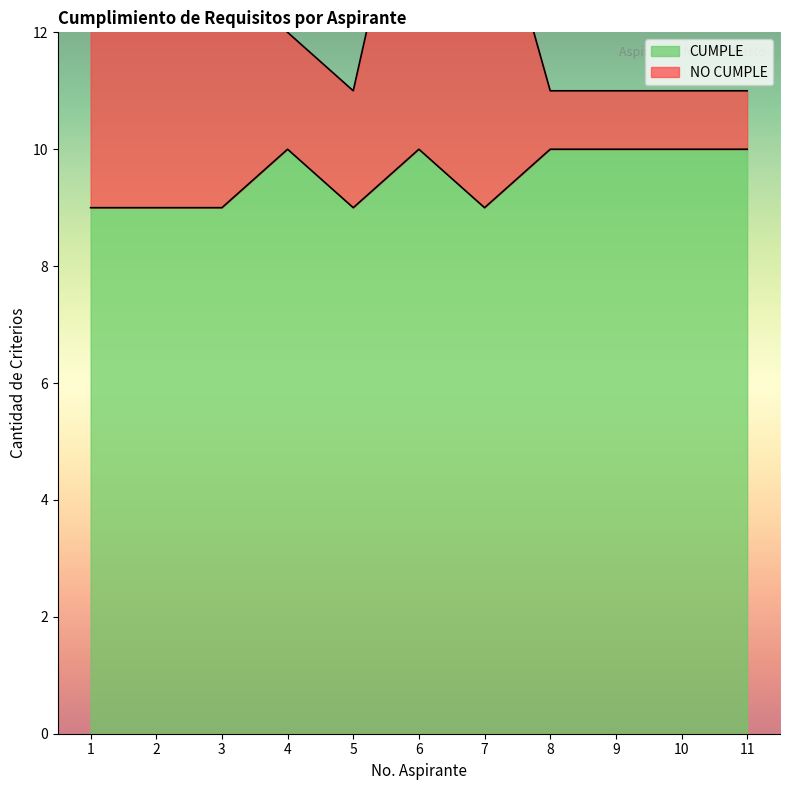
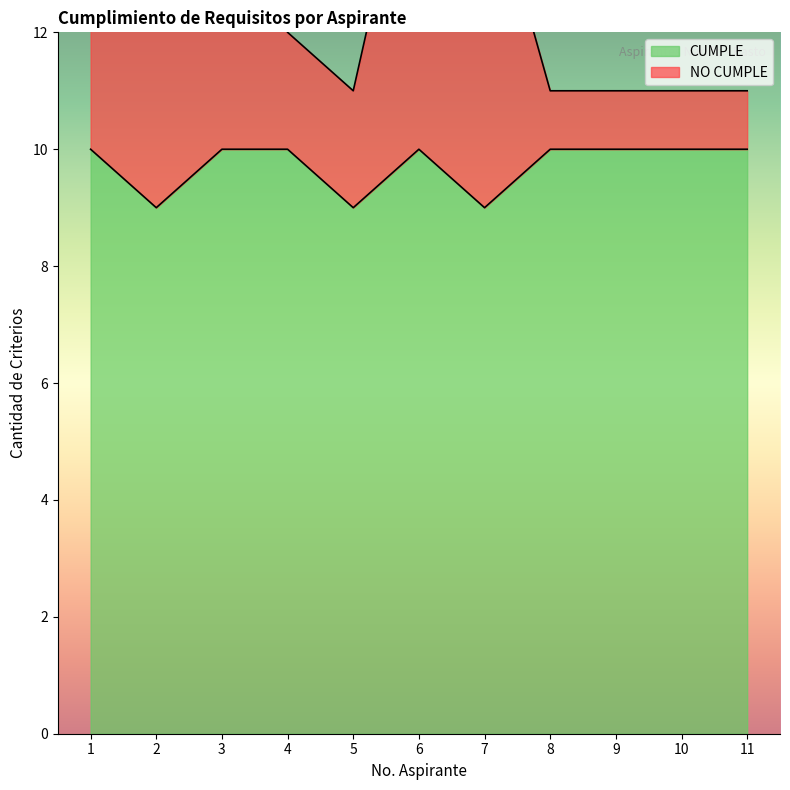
CUMPLE, 1: 9 -> 10
CUMPLE, 3: 9 -> 10
